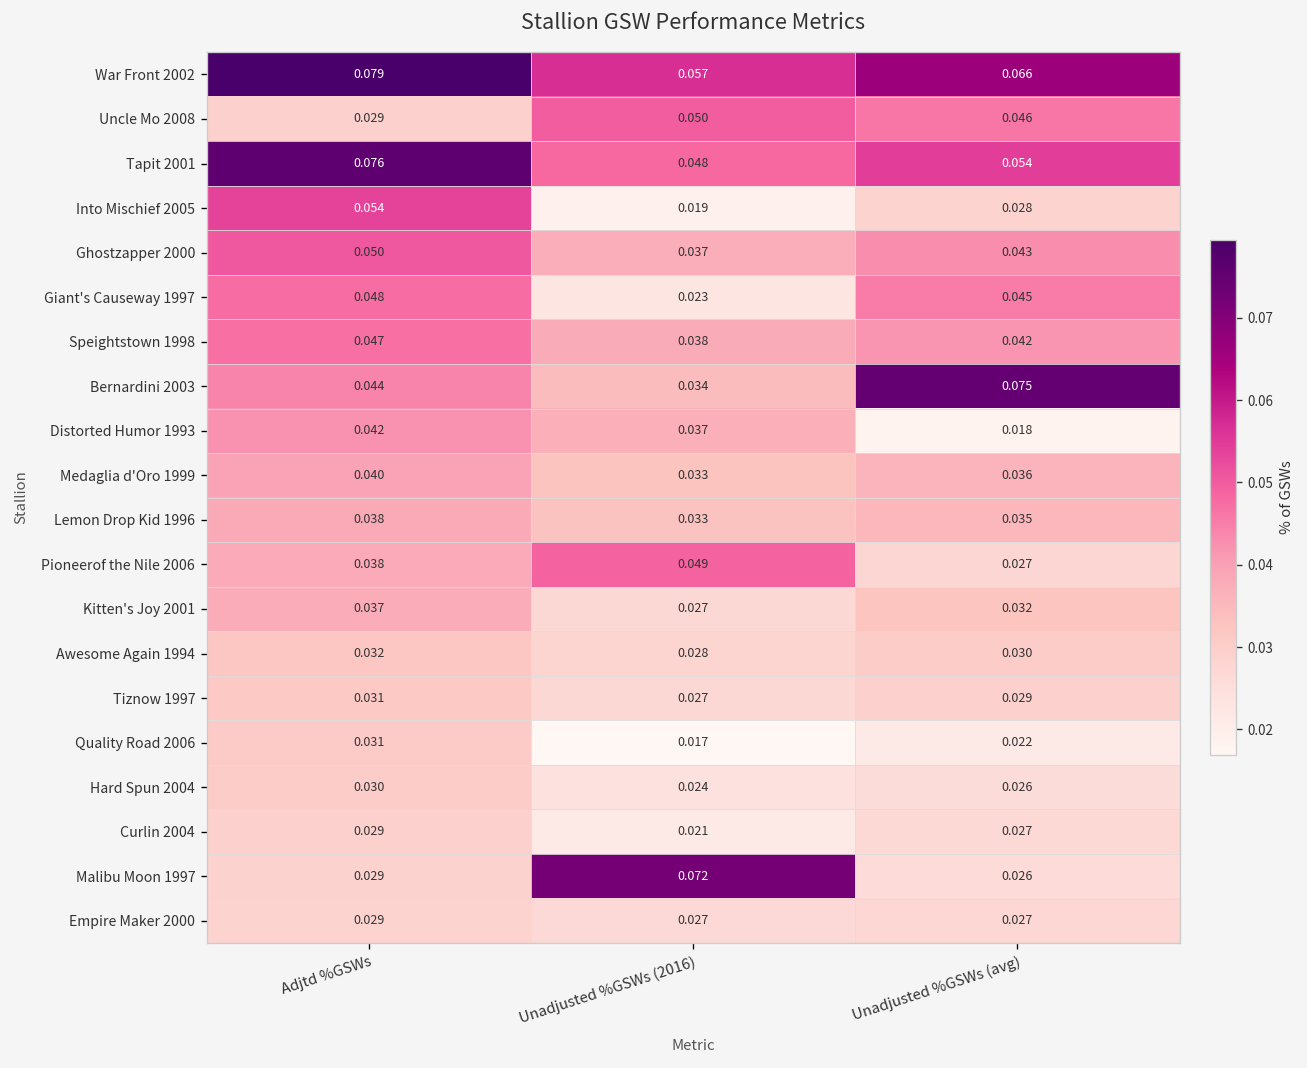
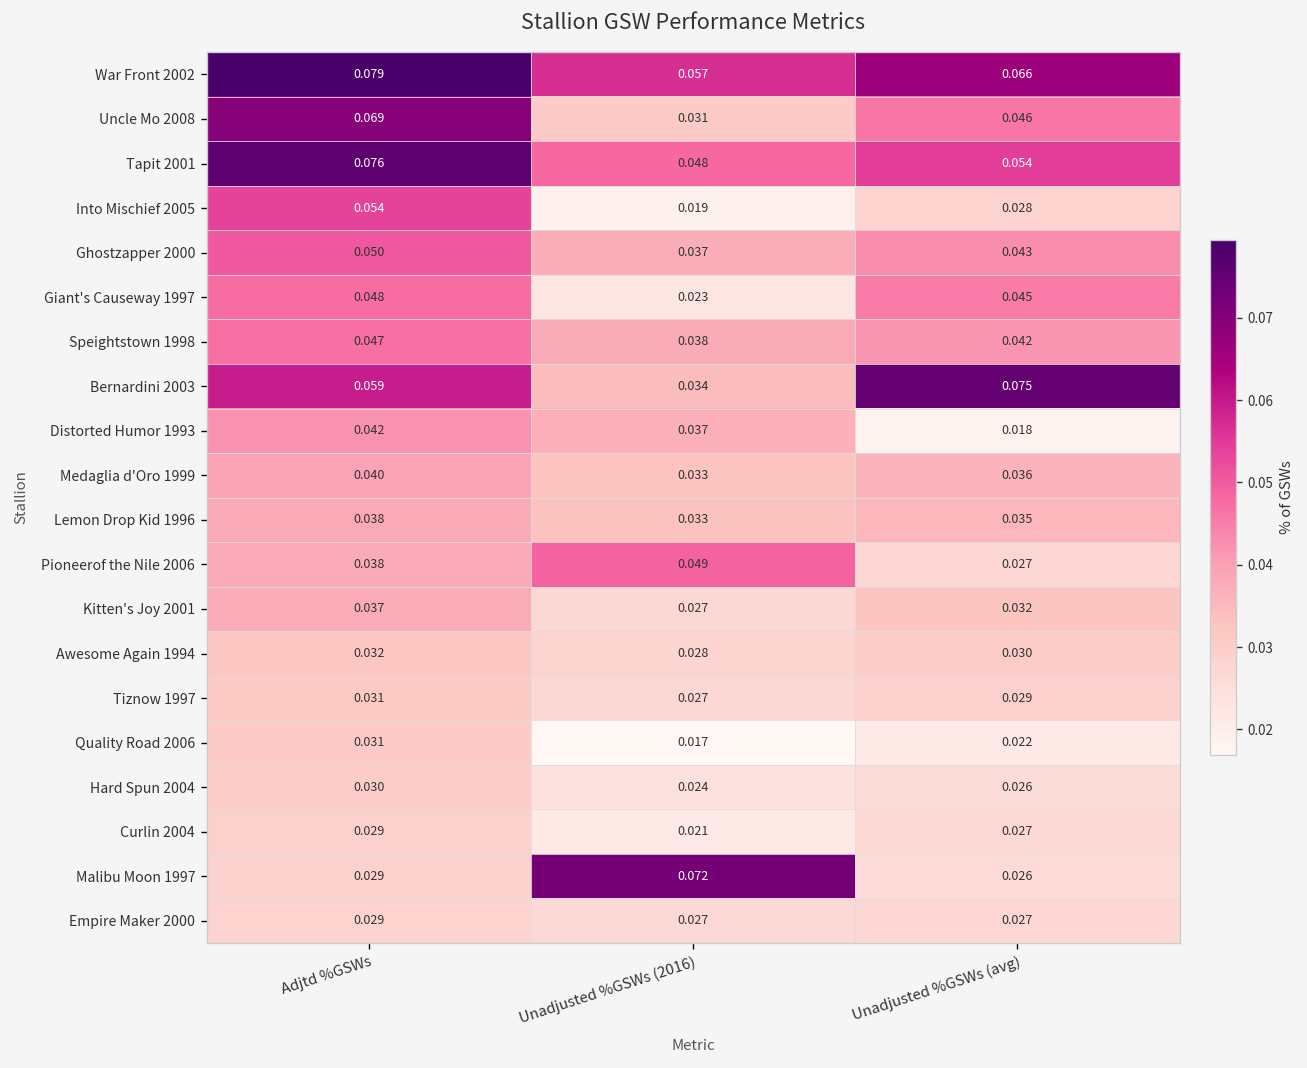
Uncle Mo 2008, Adjtd %GSWs: 0.029 -> 0.069
Uncle Mo 2008, Unadjusted %GSWs (2016): 0.050 -> 0.031
Bernardini 2003, Adjtd %GSWs: 0.044 -> 0.059
